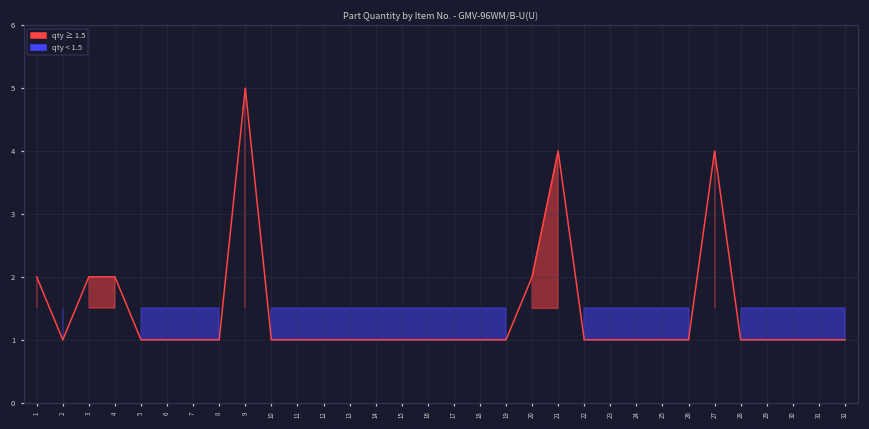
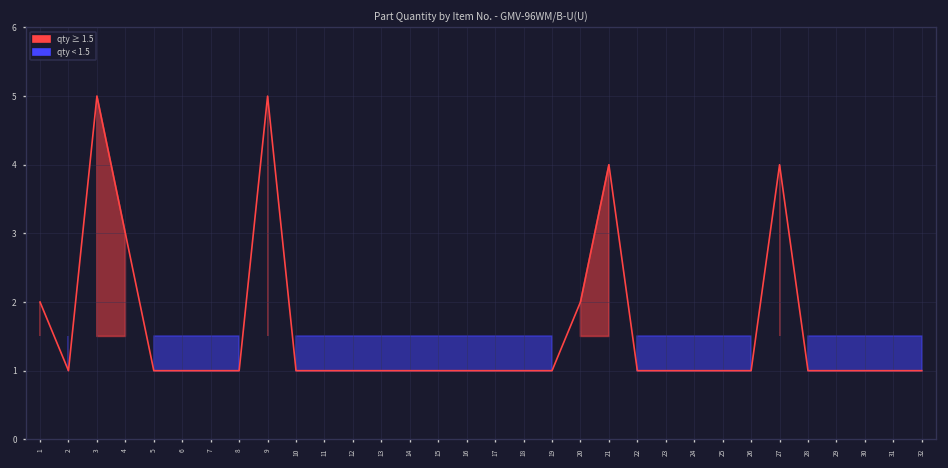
3: 2 -> 5
4: 2 -> 3
